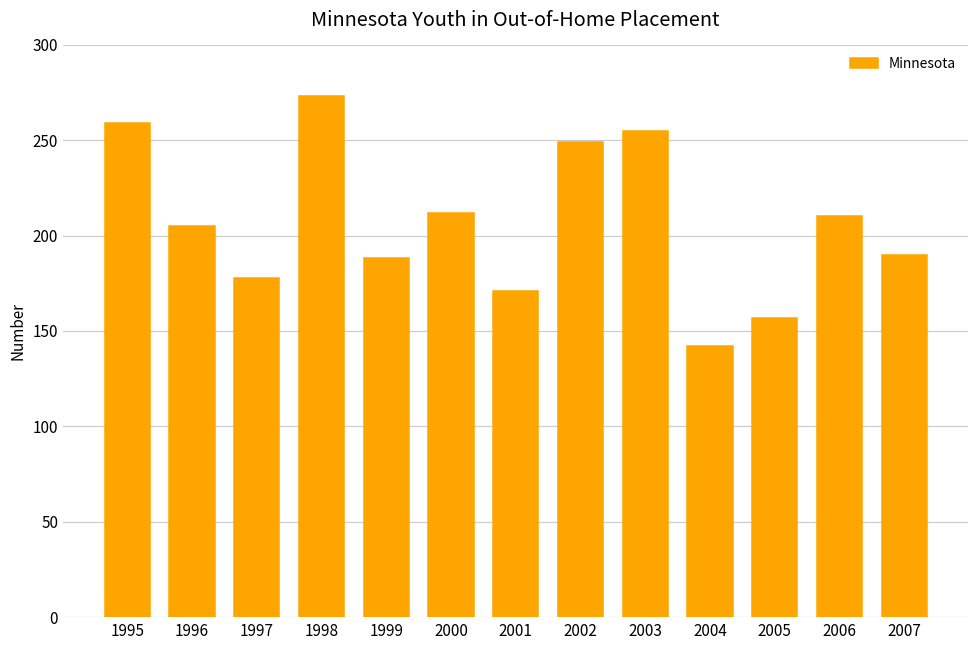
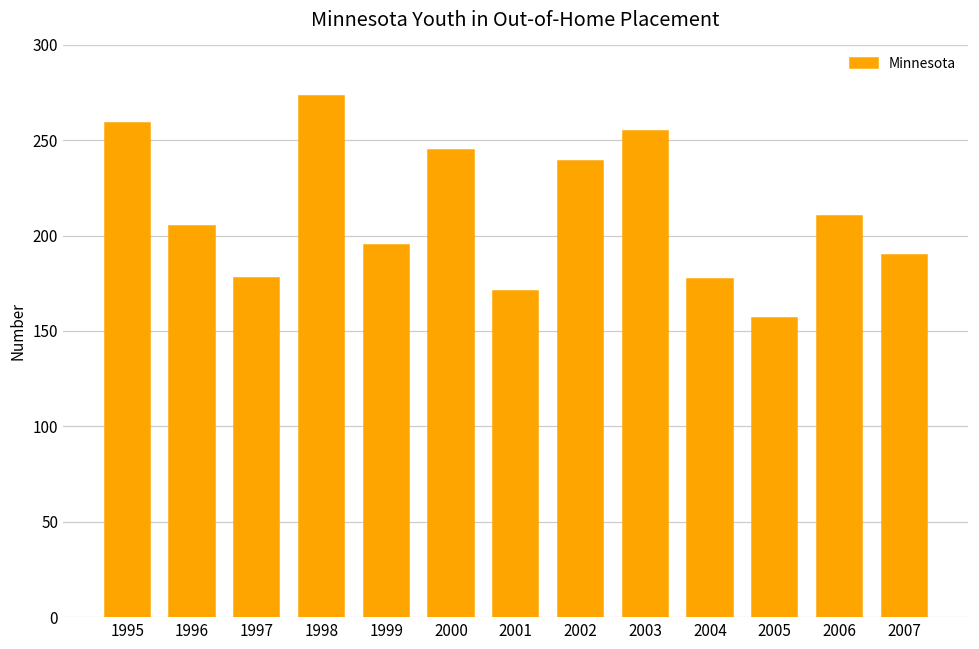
1999: 188 -> 195
2000: 212 -> 245
2002: 249 -> 239
2004: 142 -> 177
